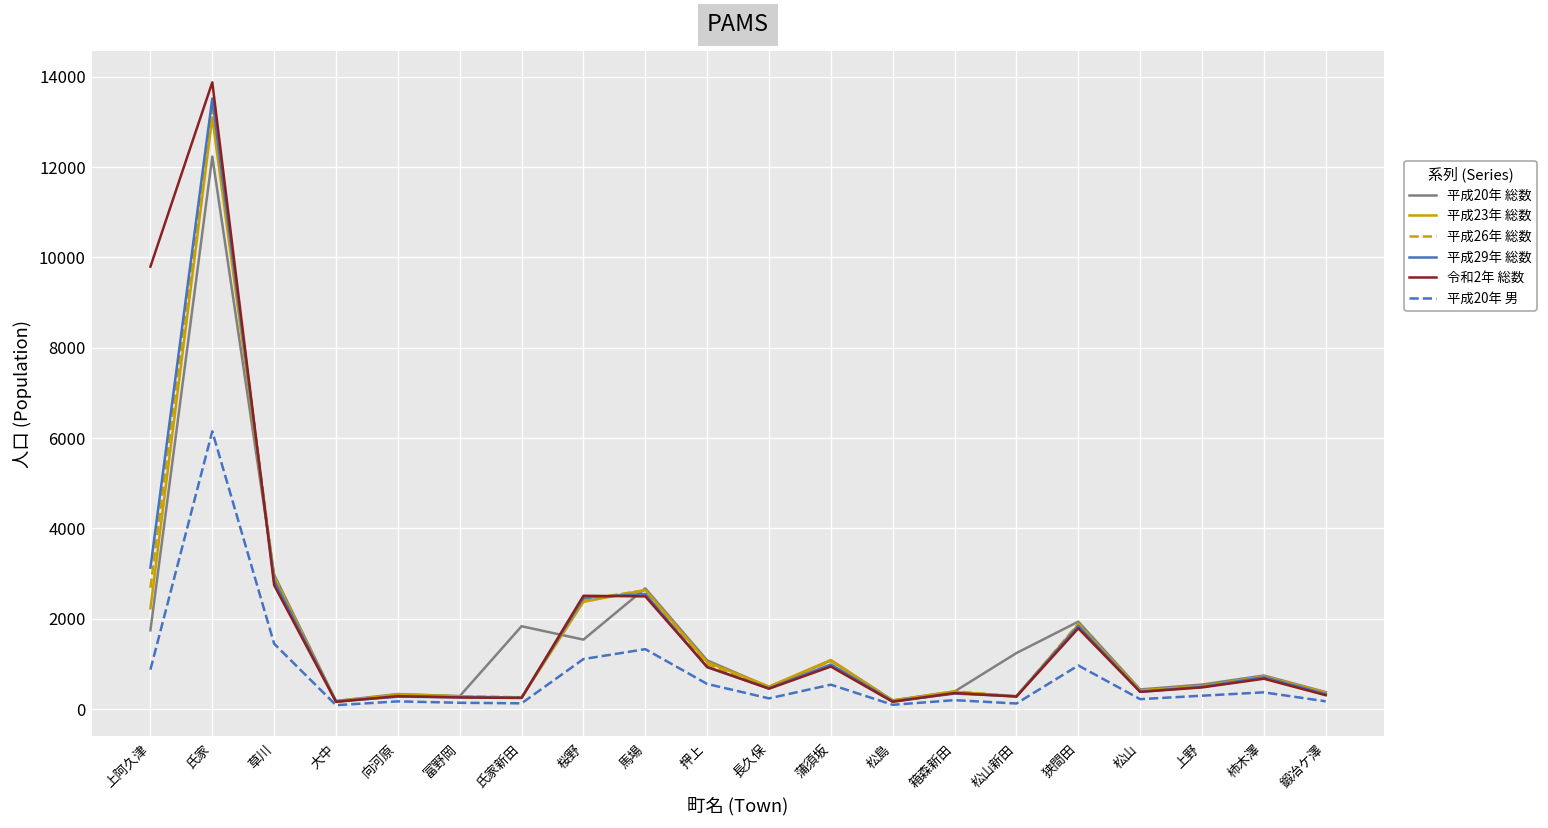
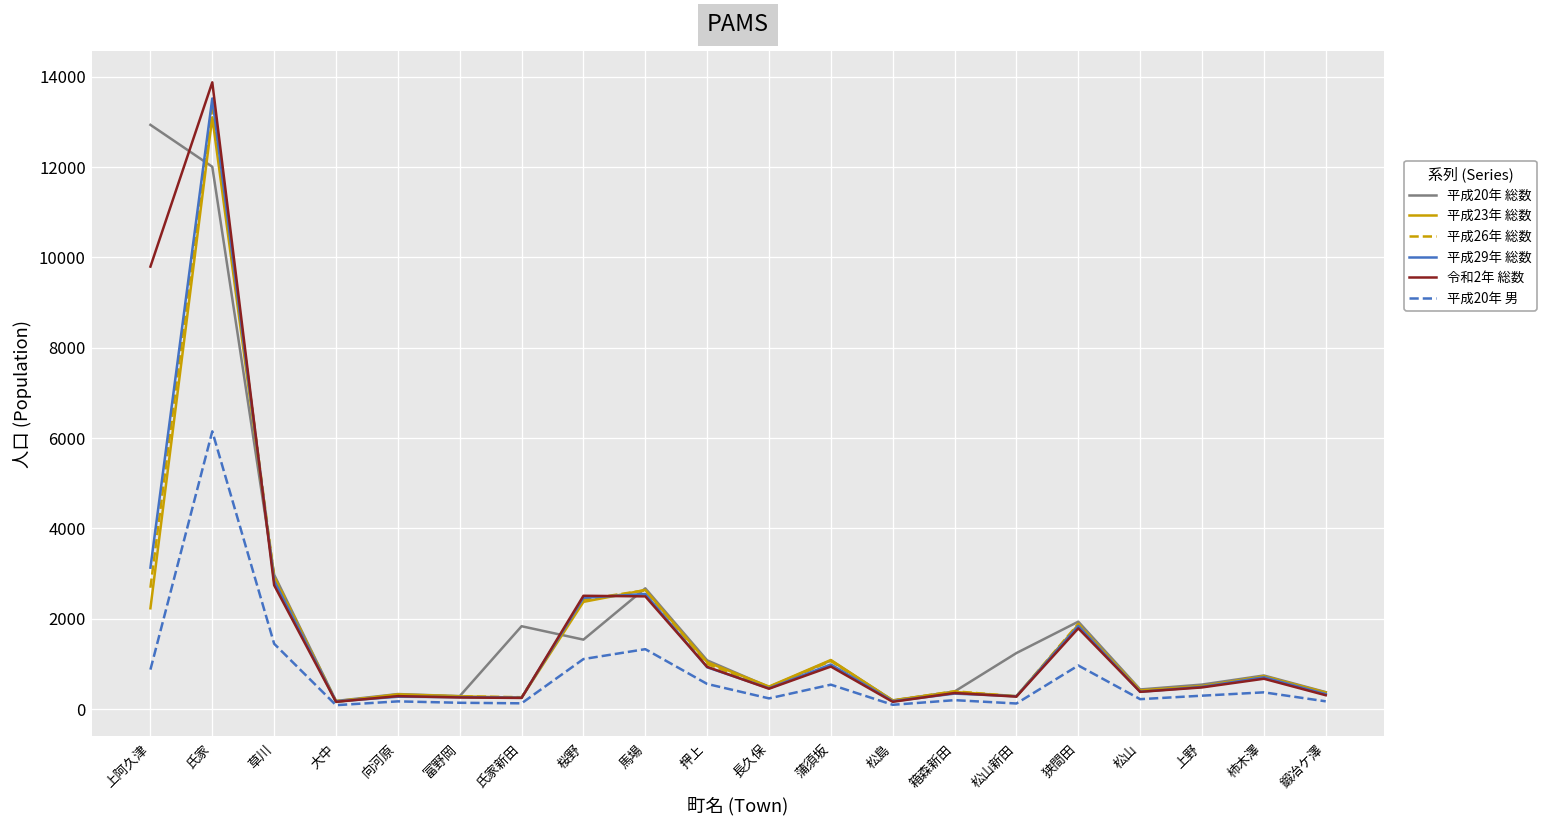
平成20年 総数, 上阿久津: 1700 -> 12900
平成20年 総数, 氏家: 12200 -> 12000
